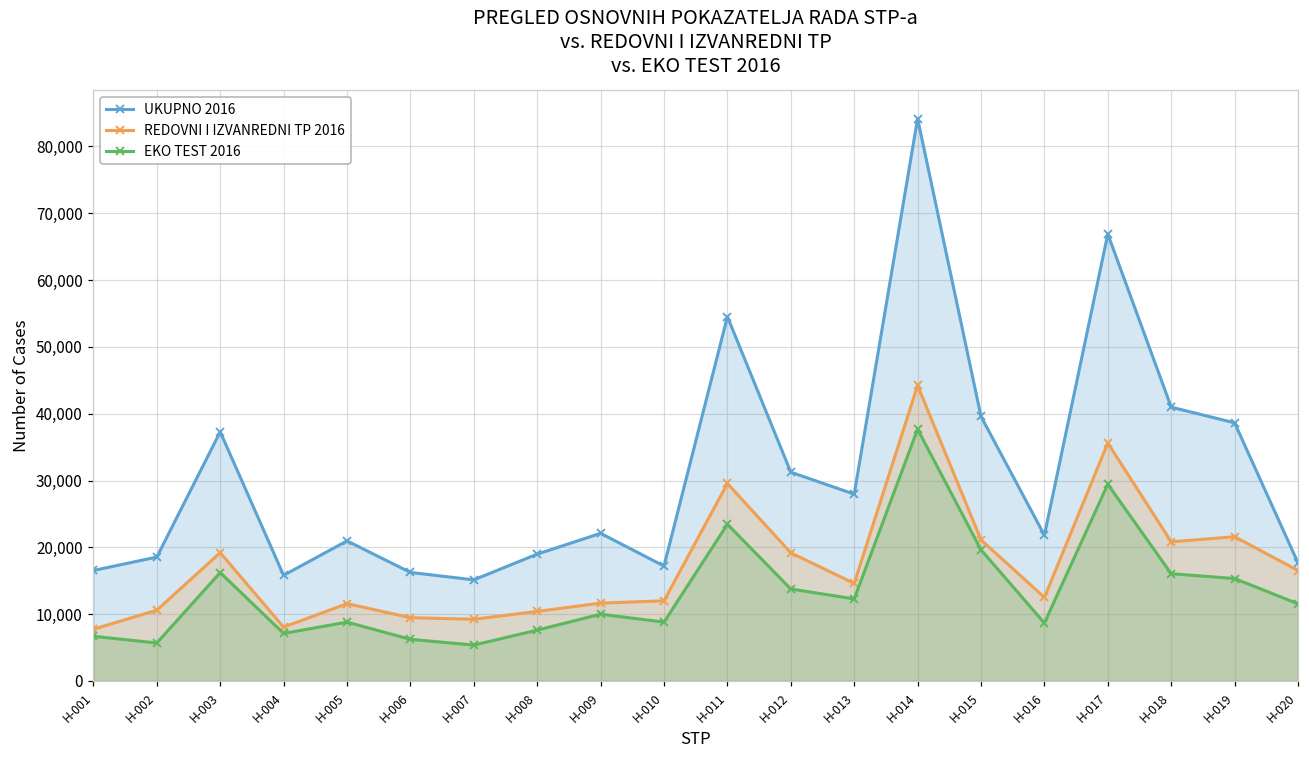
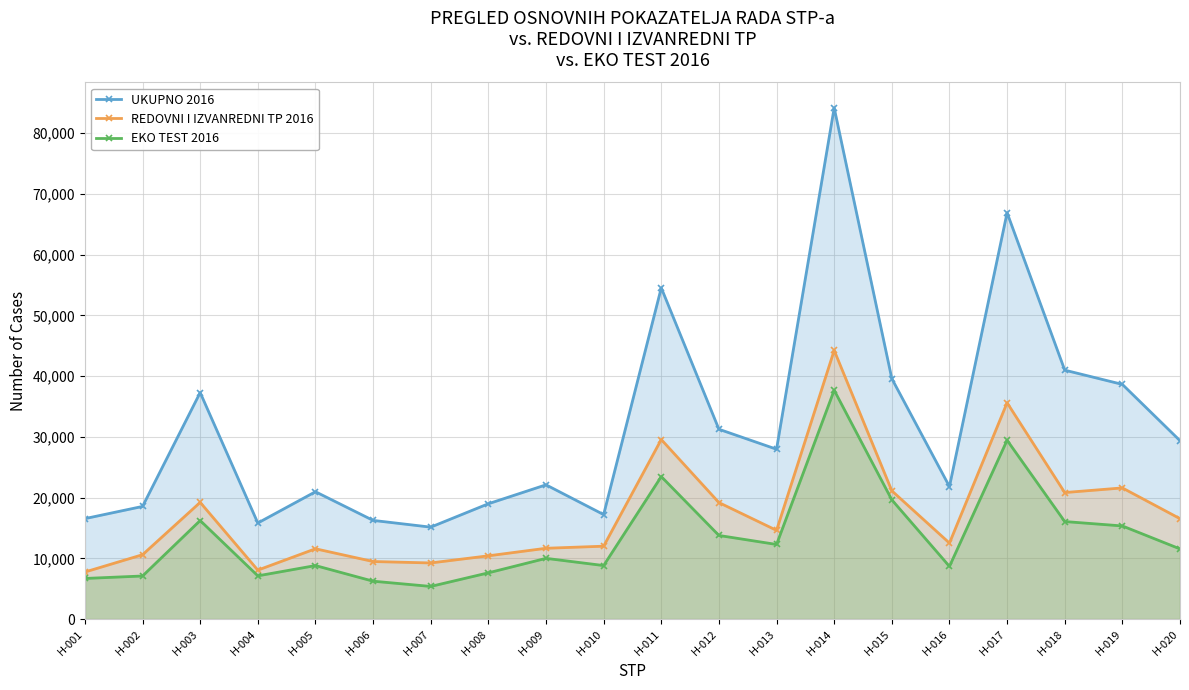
EKO TEST 2016, H-002: 6,000 -> 7,000
UKUPNO 2016, H-020: 18,000 -> 29,000
